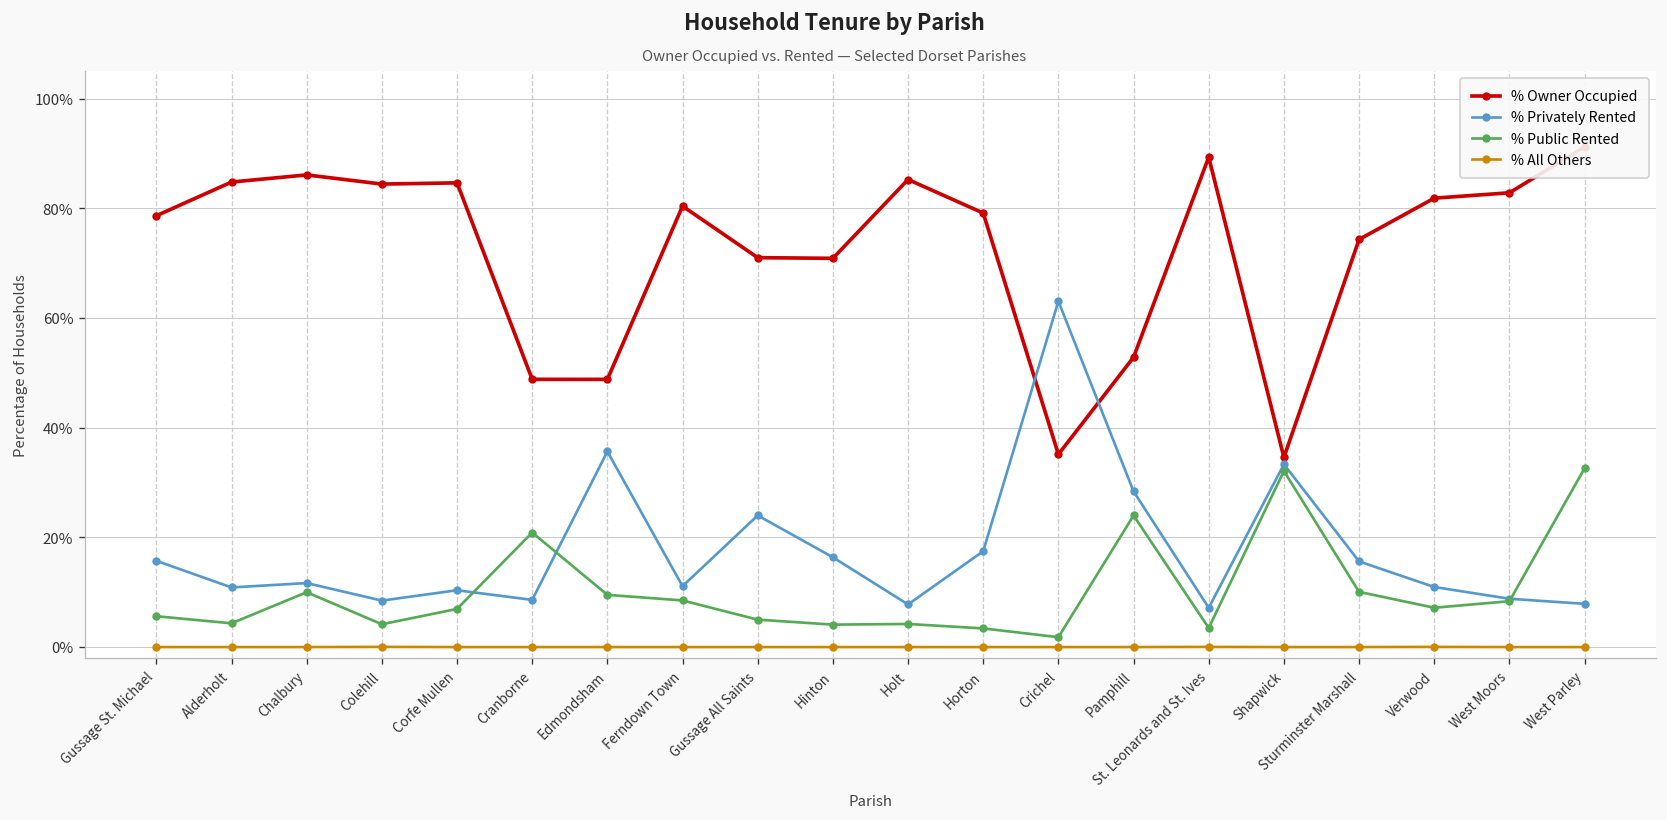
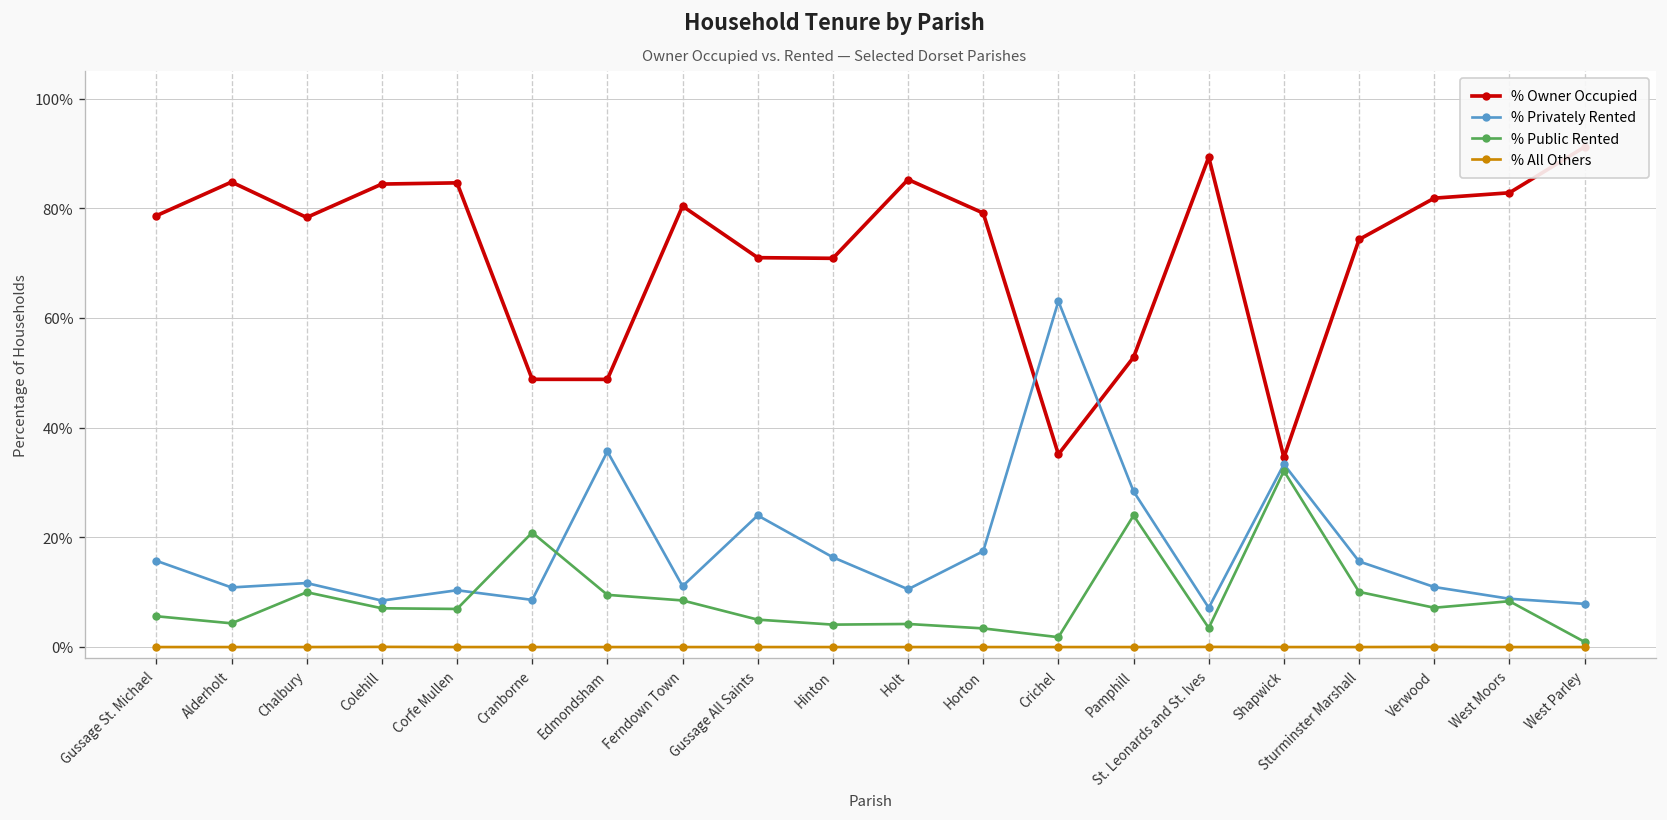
% Owner Occupied, Chalbury: 86% -> 78%
% Public Rented, Colehill: 4% -> 7%
% Privately Rented, Holt: 8% -> 11%
% Public Rented, West Parley: 33% -> 1%
